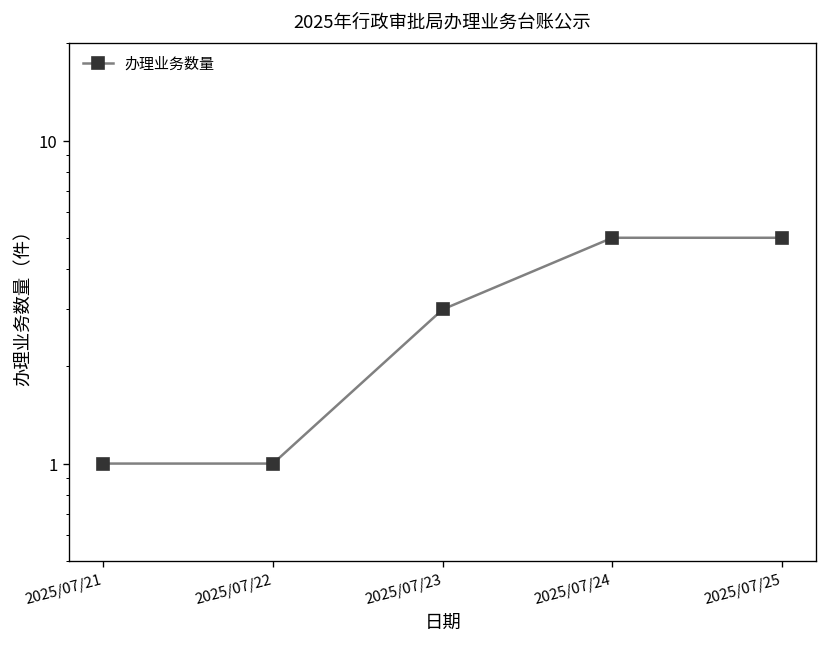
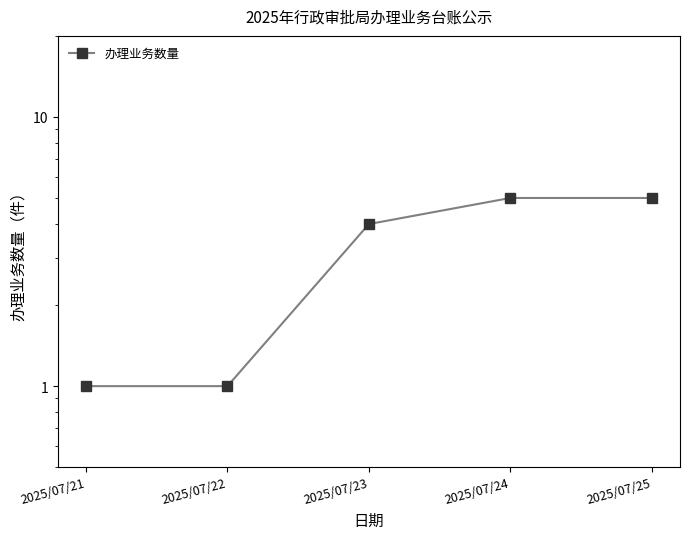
2025/07/23: 3 -> 4
